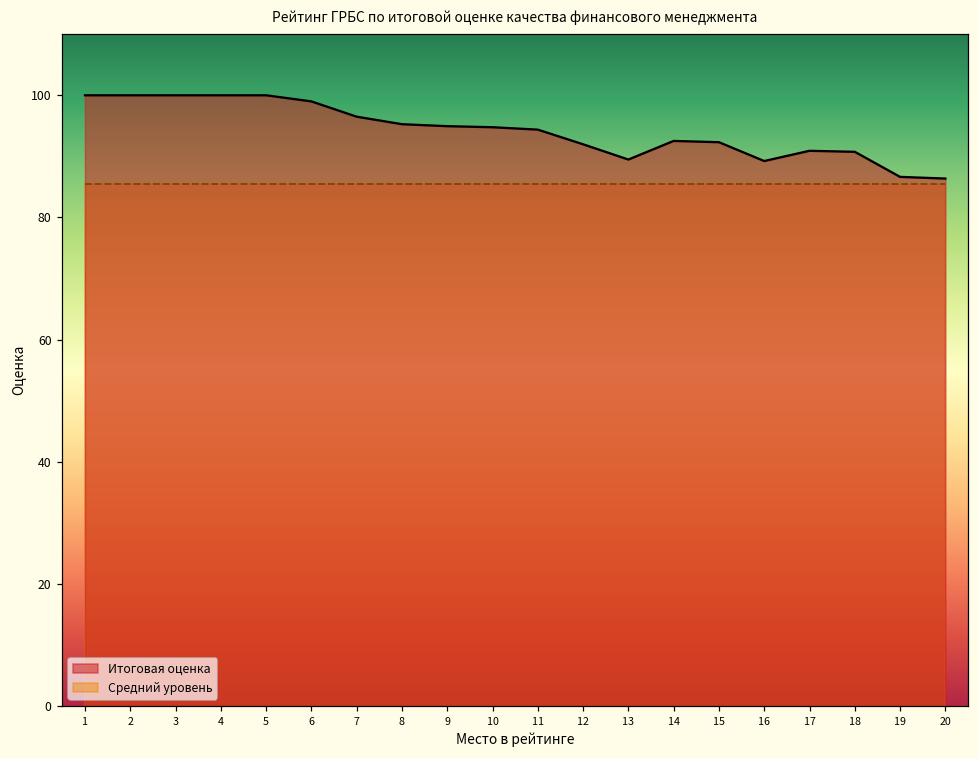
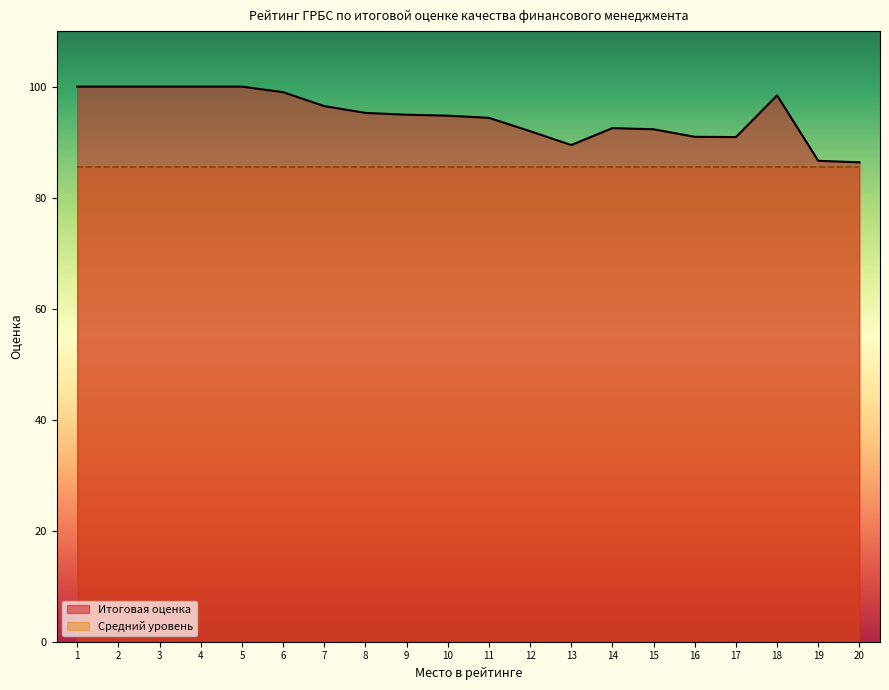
Итоговая оценка, 16: 89 -> 91
Итоговая оценка, 18: 91 -> 98
